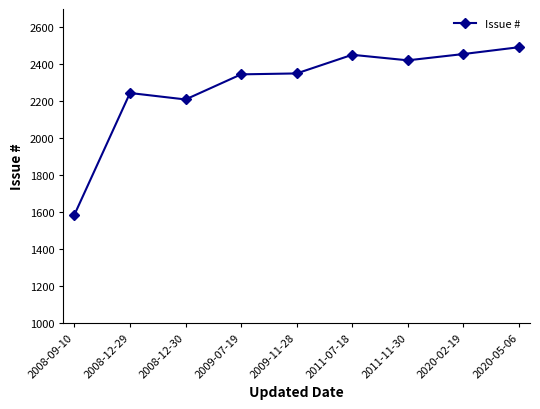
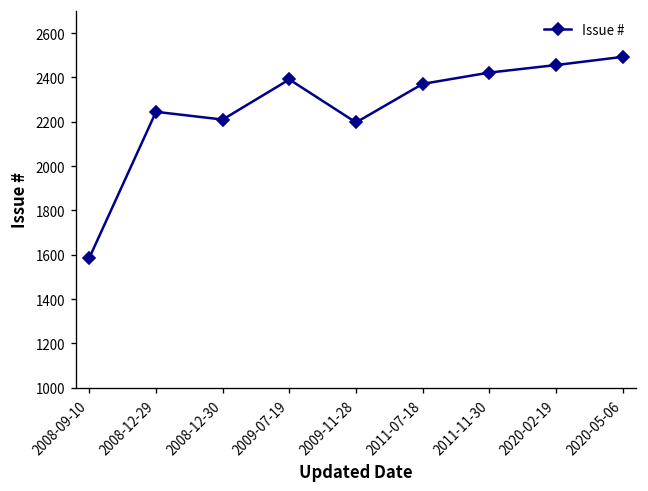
2009-07-19: 2350 -> 2390
2009-11-28: 2350 -> 2200
2011-07-18: 2450 -> 2370
